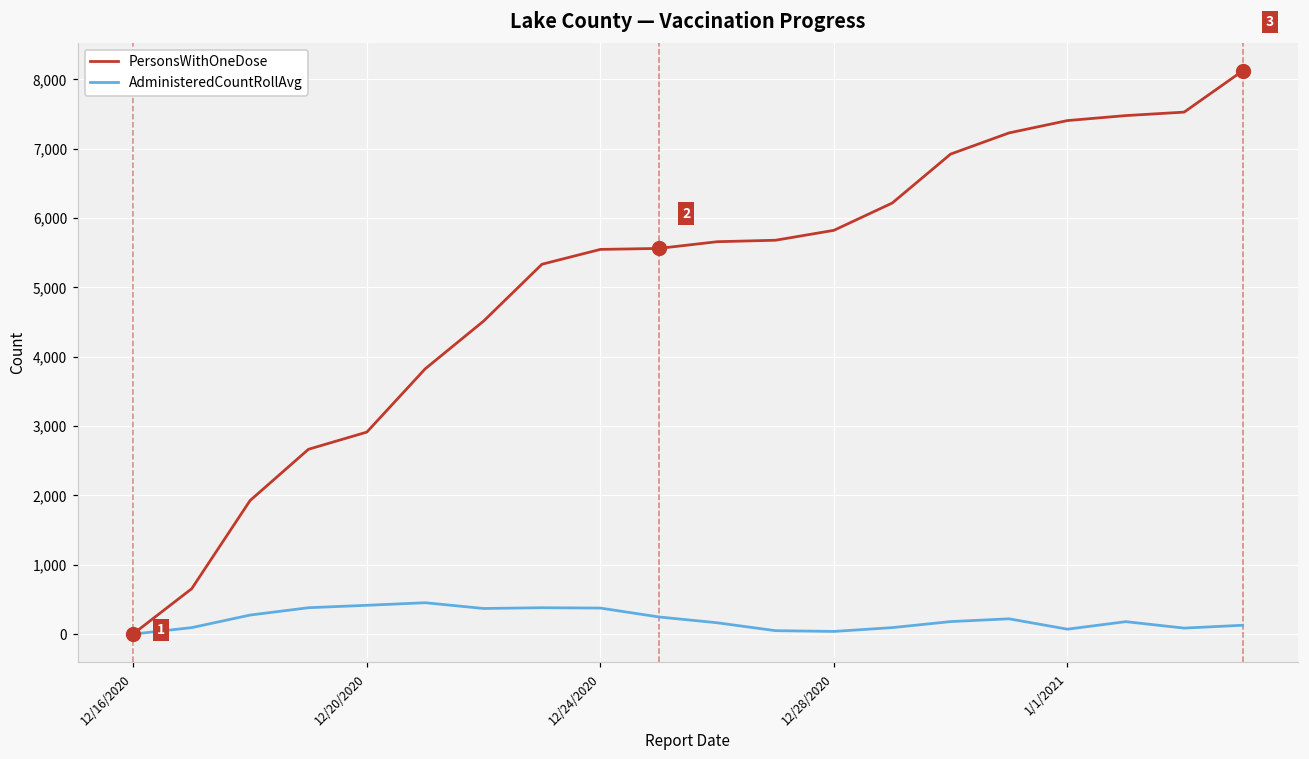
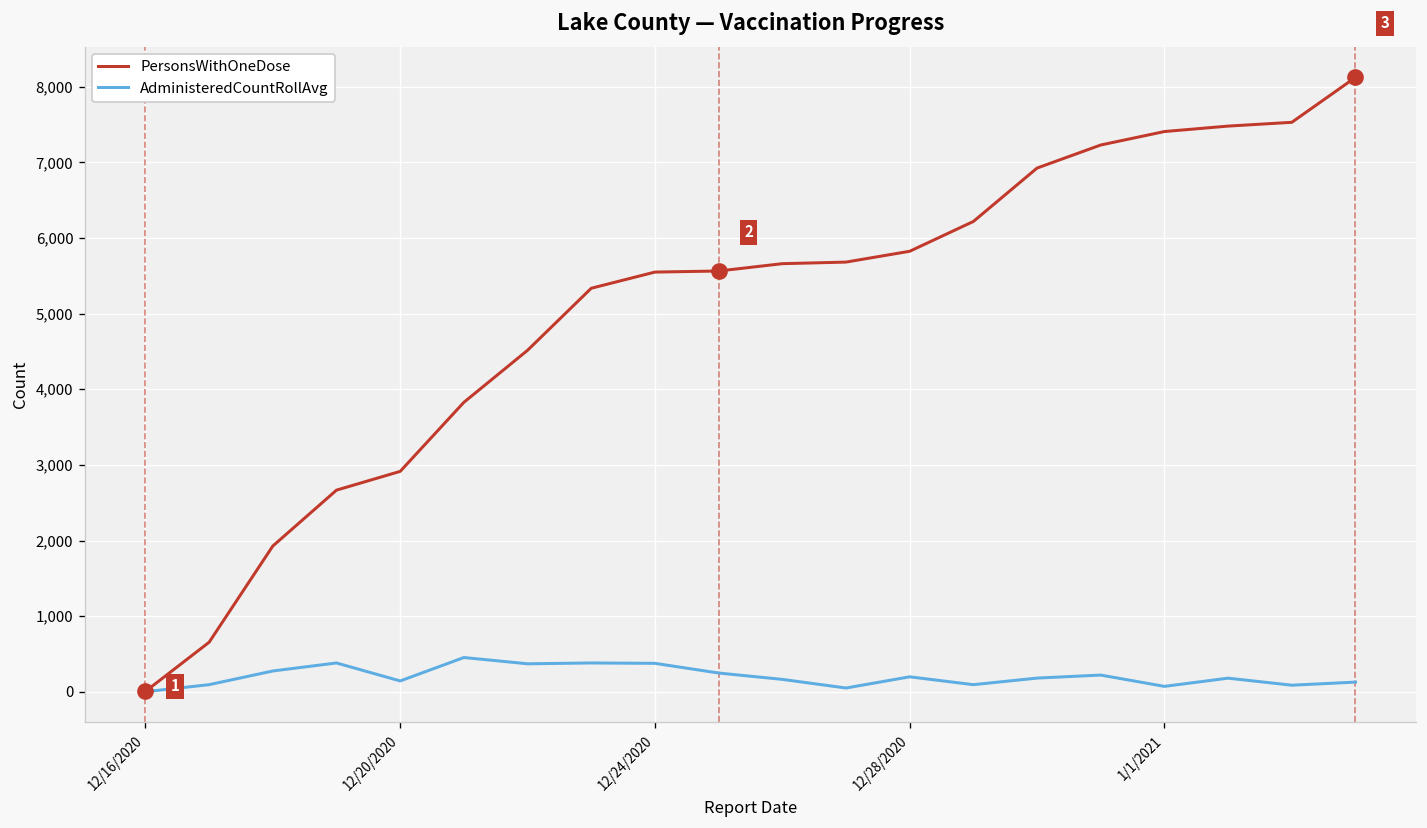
AdministeredCountRollAvg, 12/20/2020: 400 -> 100
AdministeredCountRollAvg, 12/28/2020: 0 -> 200
